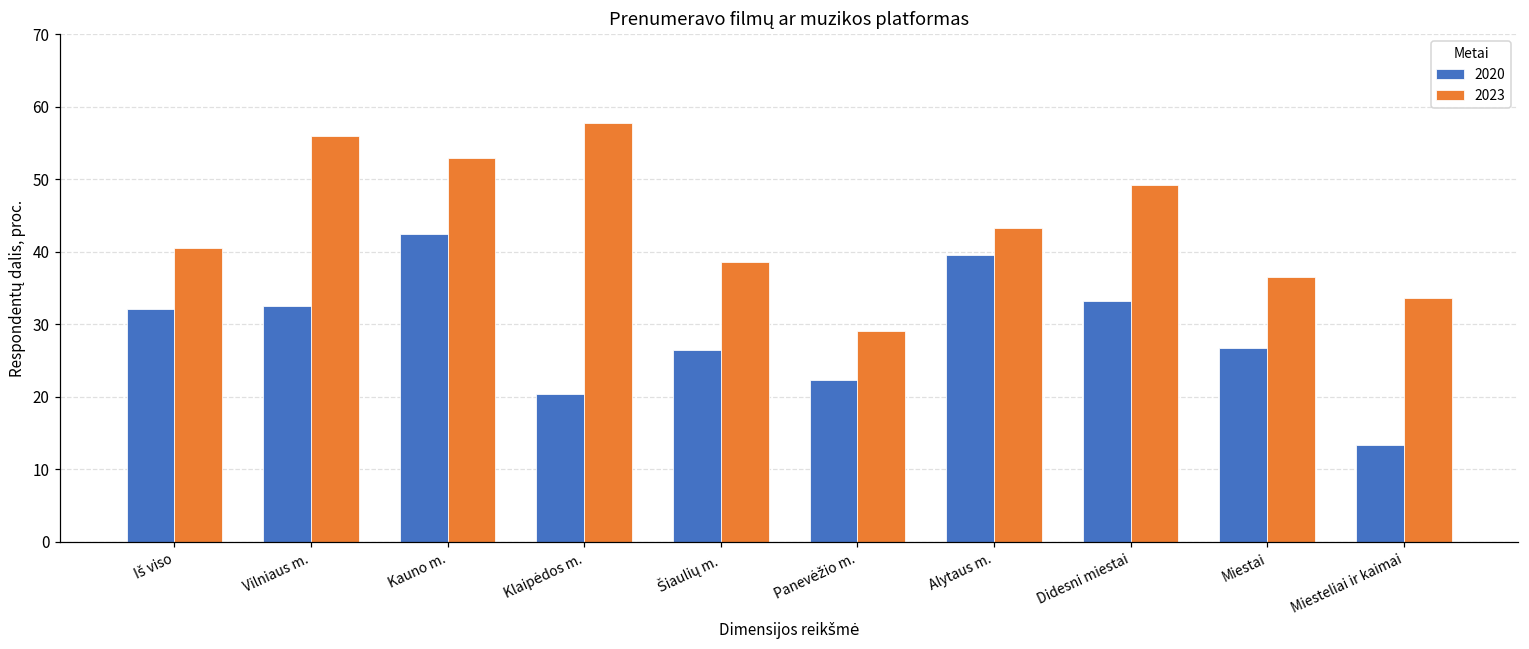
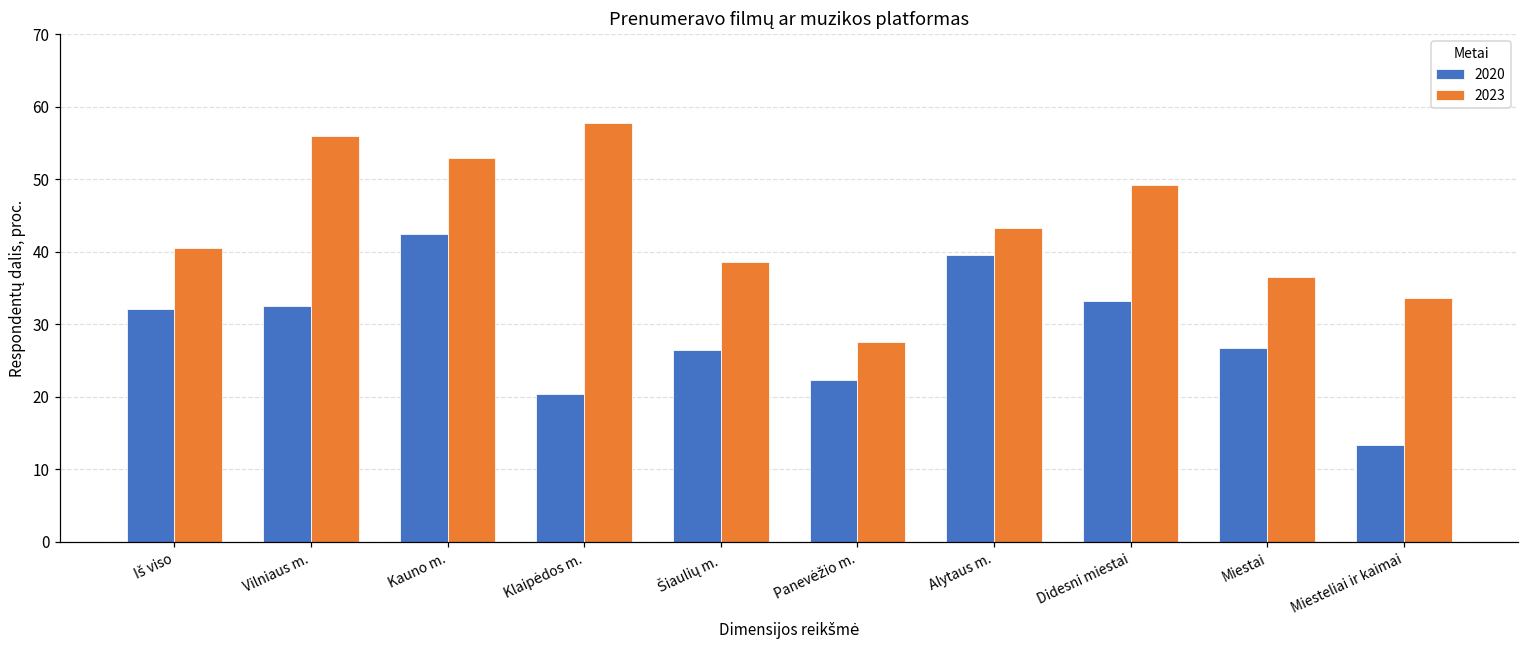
2023, Panevėžio m.: 29 -> 28
